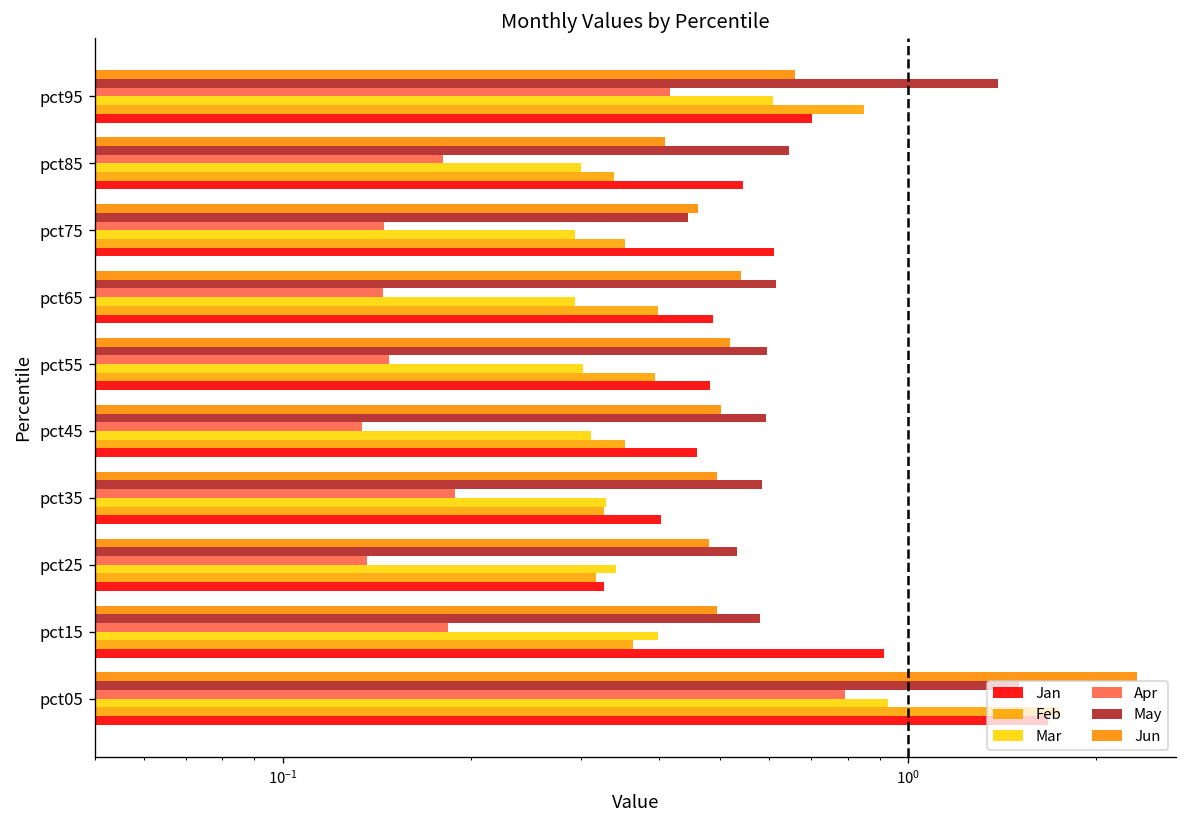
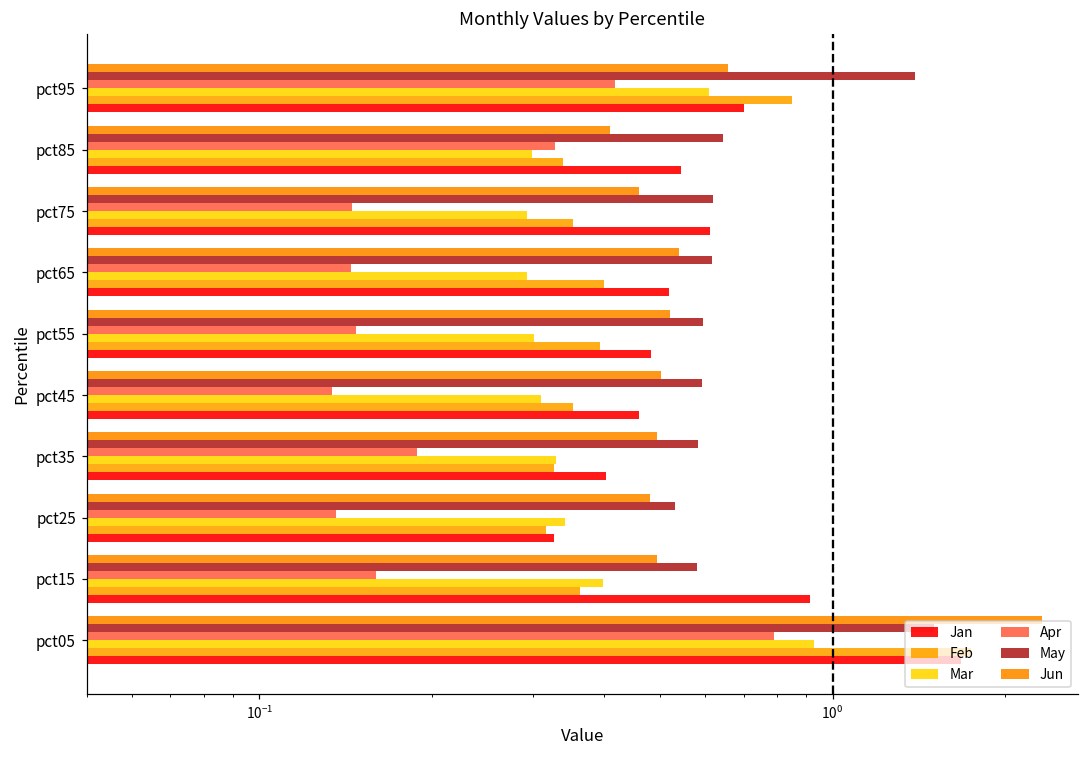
Apr, pct85: 0.180 -> 0.33
May, pct75: 0.44 -> 0.62
Jan, pct65: 0.49 -> 0.52
Apr, pct15: 0.184 -> 0.160
